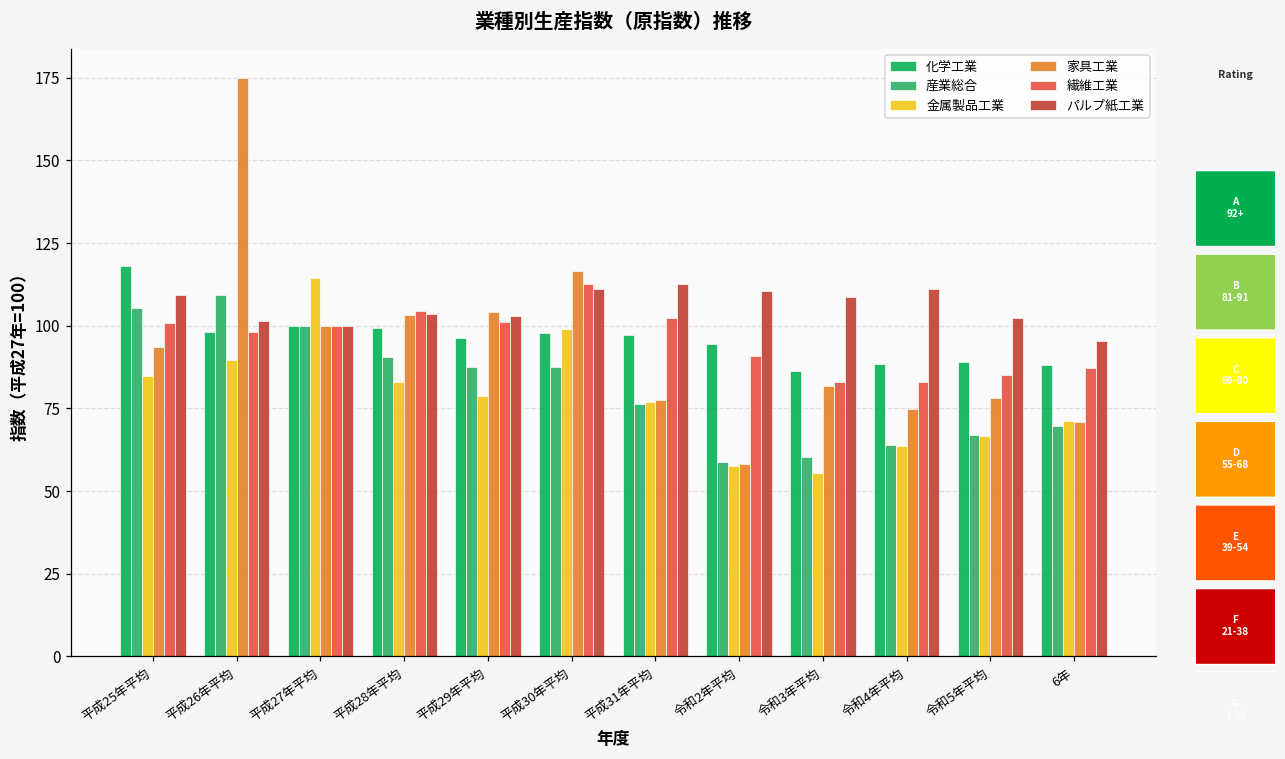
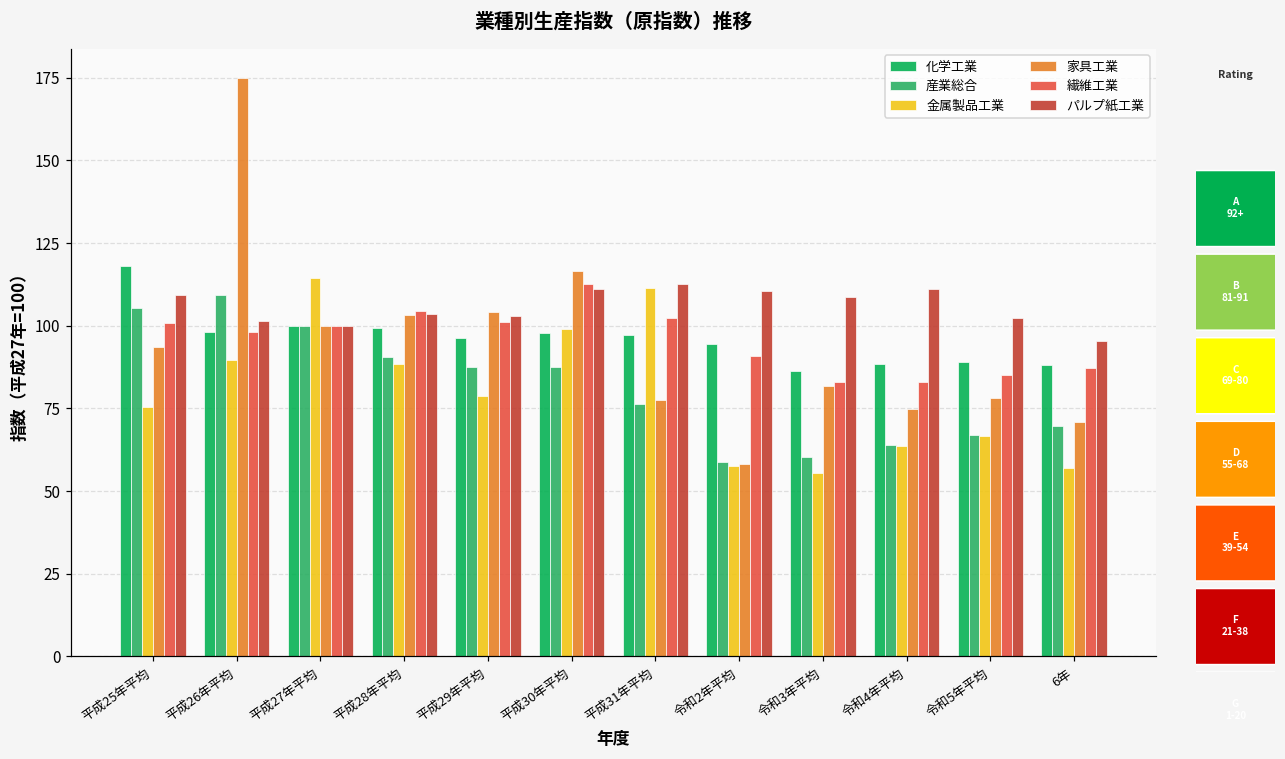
金属製品工業, 平成25年平均: 85 -> 75
金属製品工業, 平成28年平均: 83 -> 88
金属製品工業, 平成31年平均: 77 -> 111
金属製品工業, 6年: 71 -> 57
